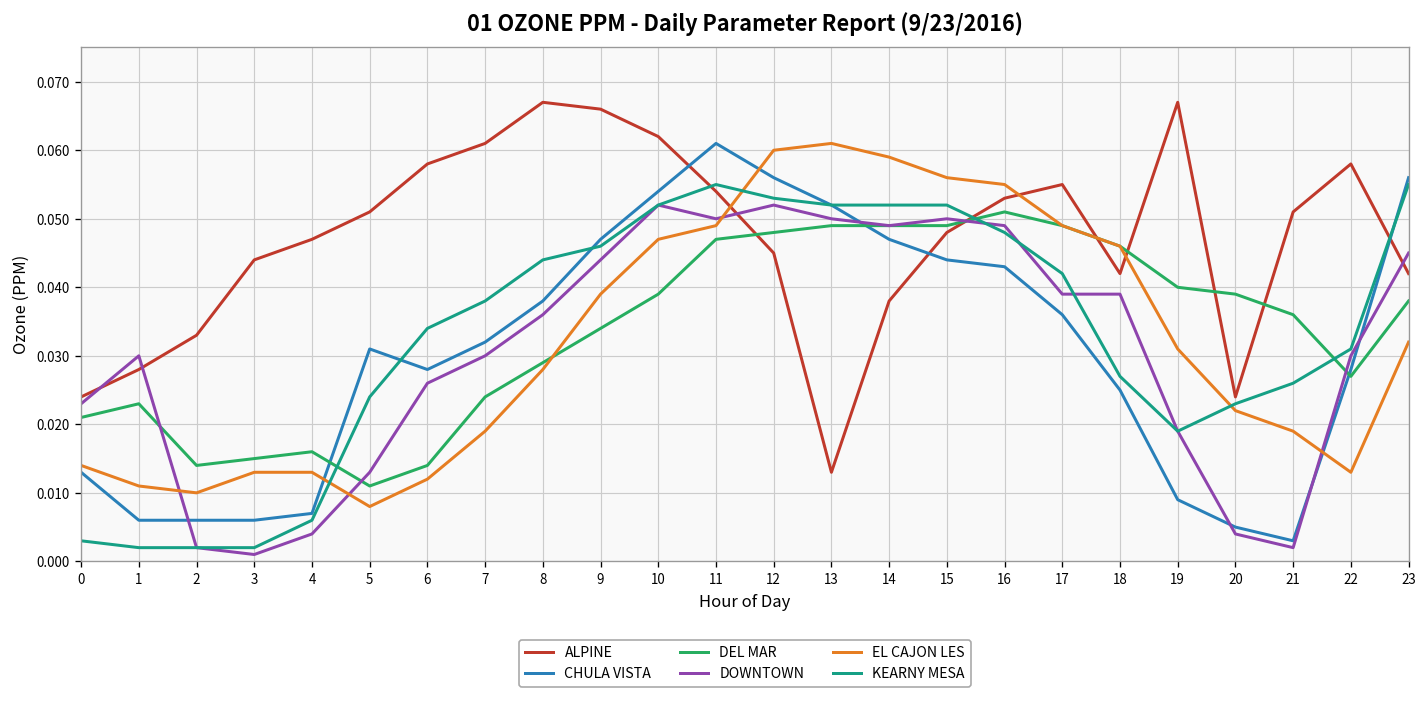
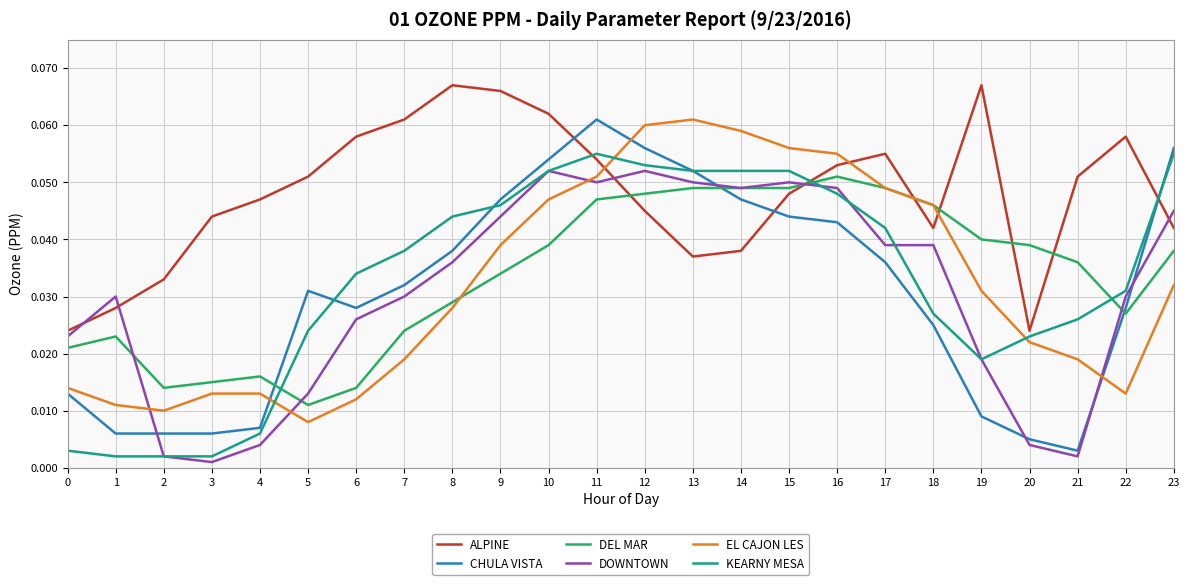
EL CAJON LES, 11: 0.049 -> 0.051
ALPINE, 13: 0.013 -> 0.037
